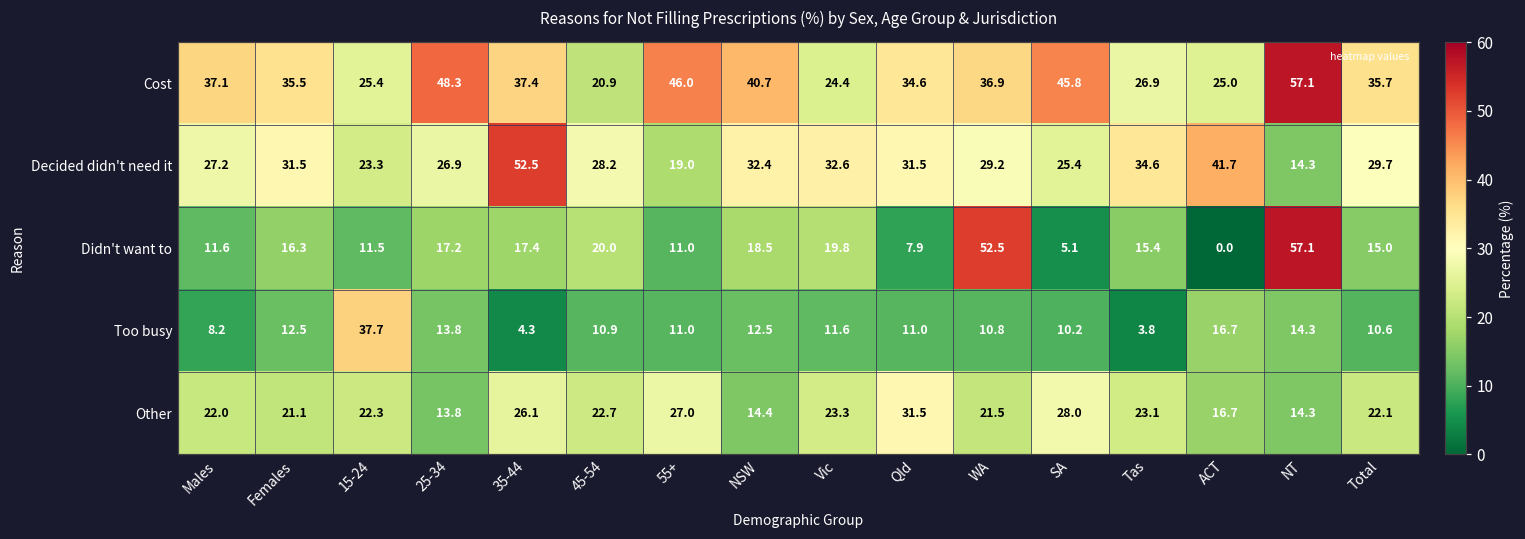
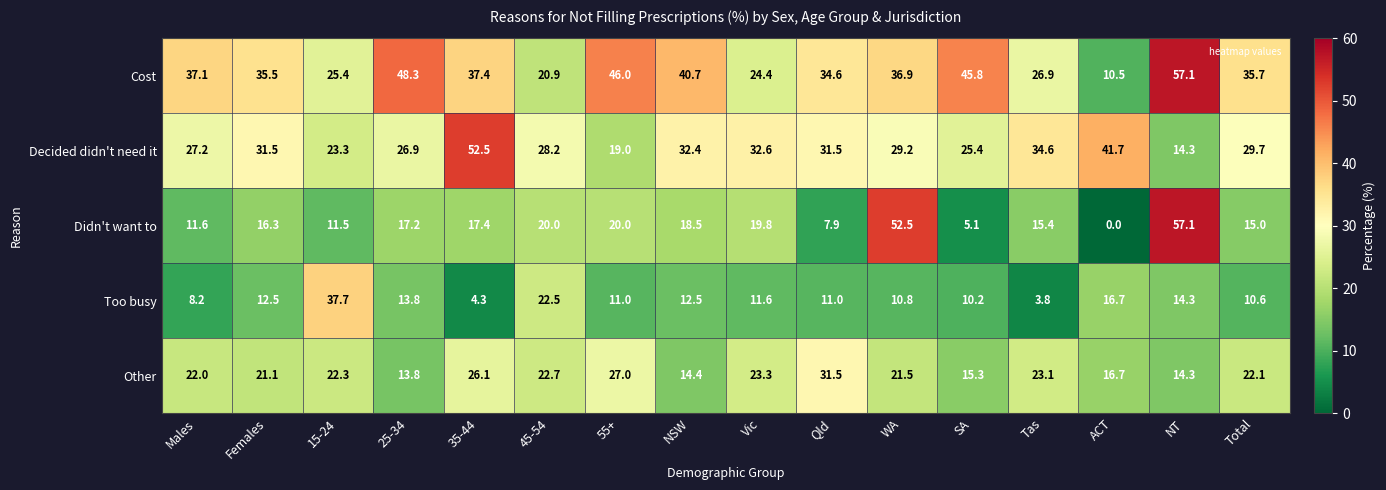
Cost, ACT: 25.0 -> 10.5
Didn't want to, 55+: 11.0 -> 20.0
Too busy, 45-54: 10.9 -> 22.5
Other, SA: 28.0 -> 15.3
